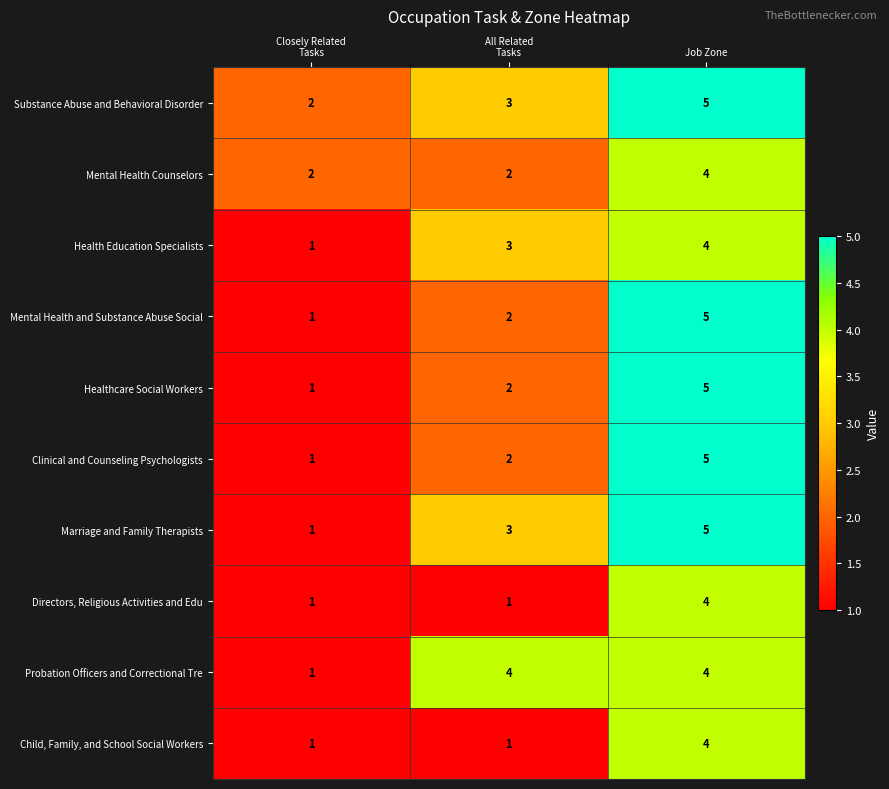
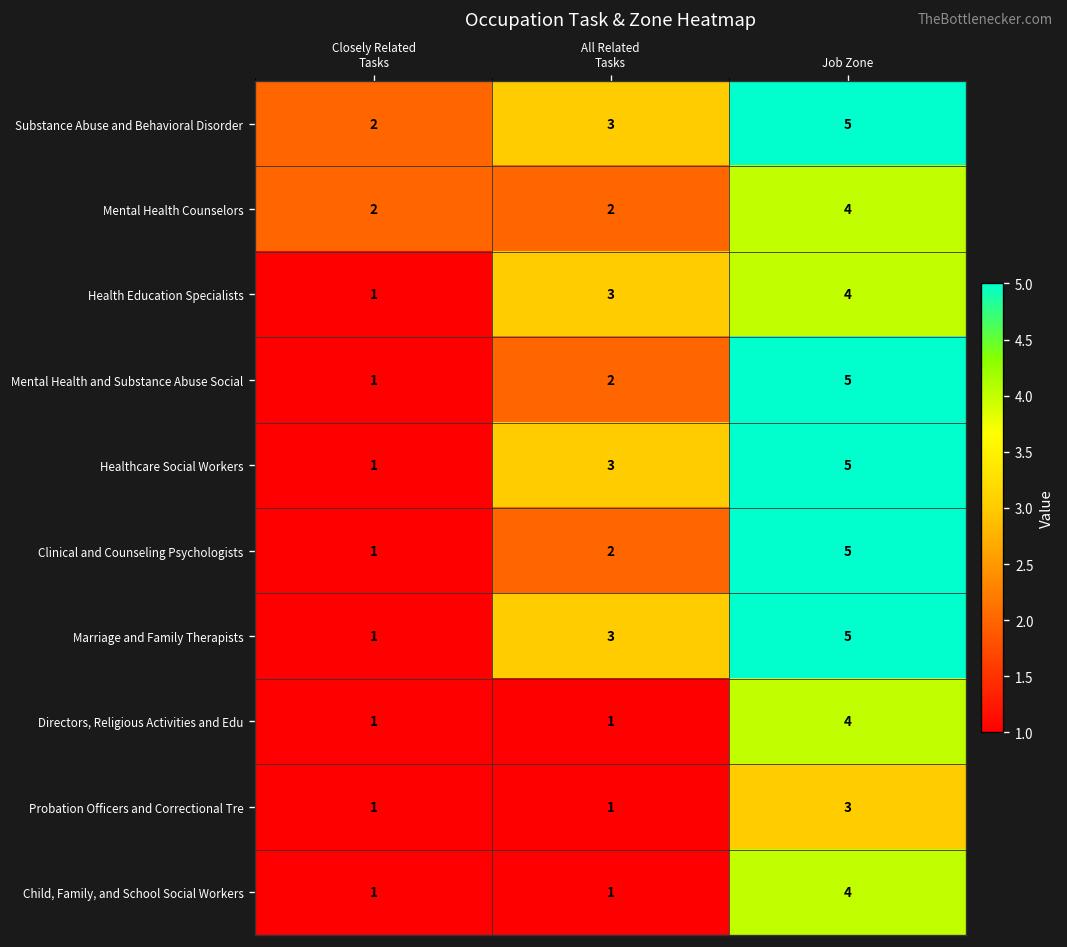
Healthcare Social Workers, All Related Tasks: 2 -> 3
Probation Officers and Correctional Tre, All Related Tasks: 4 -> 1
Probation Officers and Correctional Tre, Job Zone: 4 -> 3
